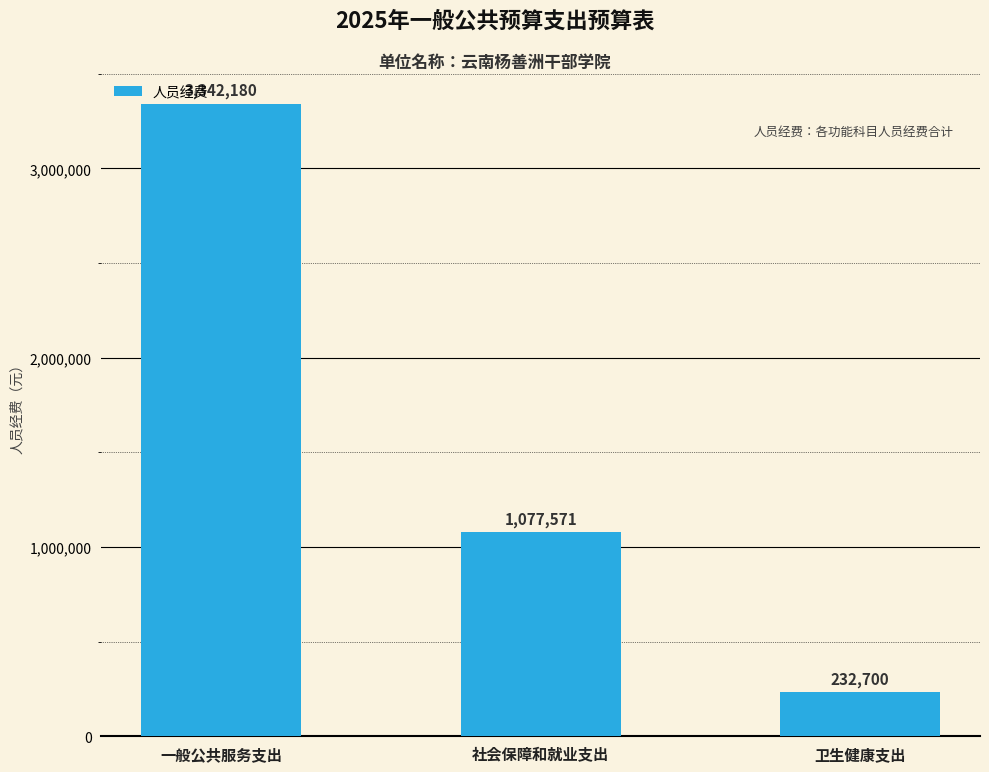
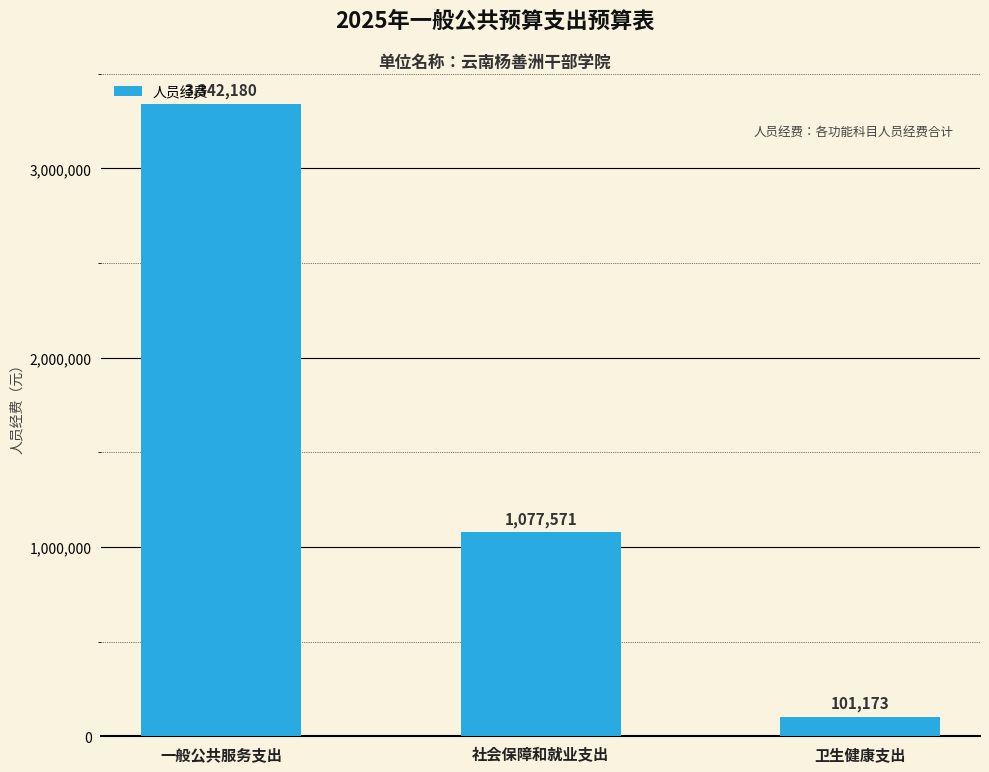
卫生健康支出: 232,700 -> 101,173
